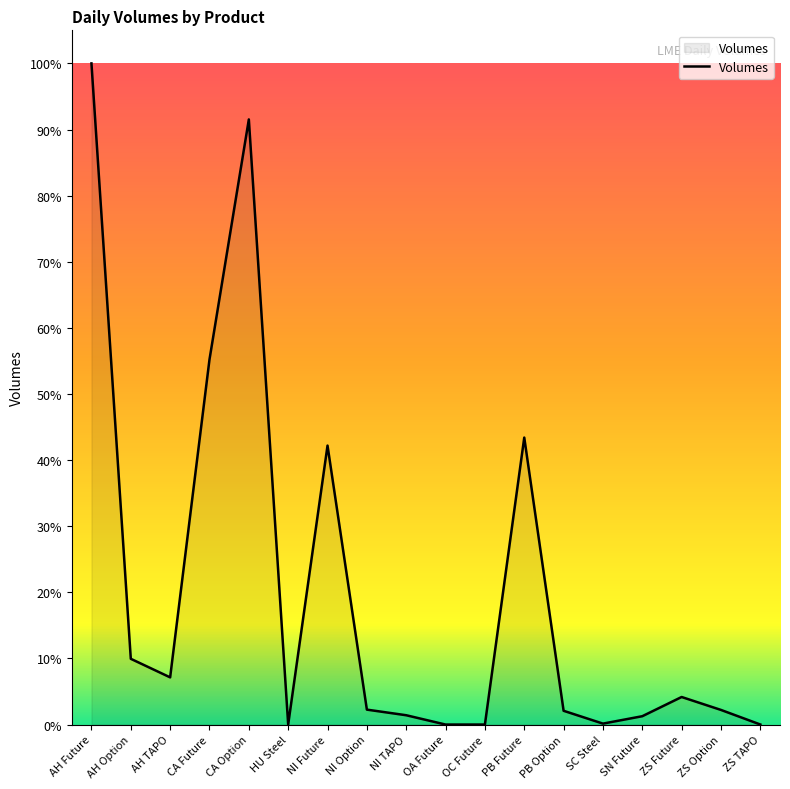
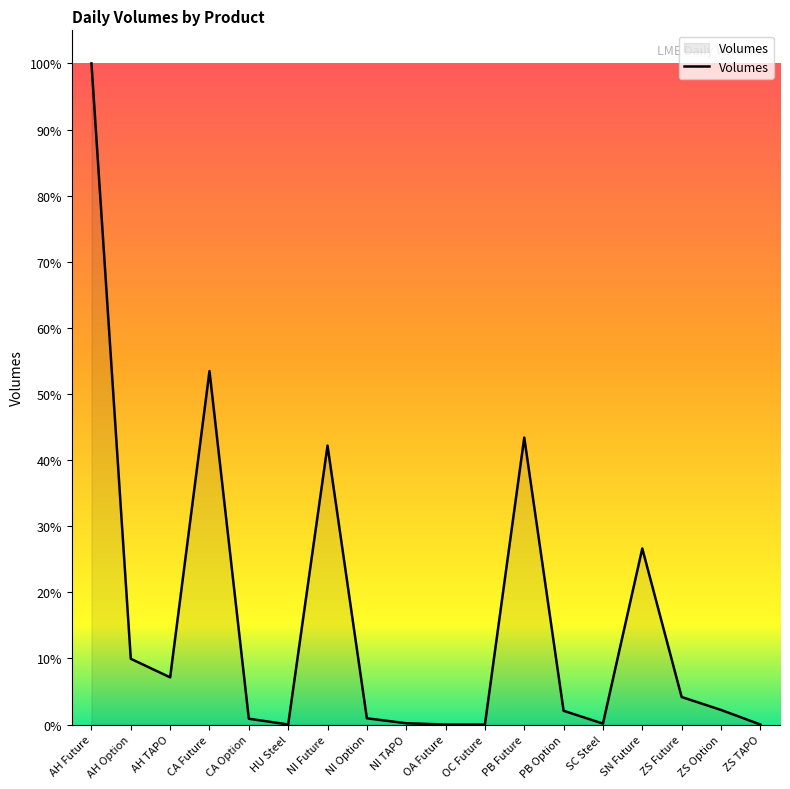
CA Future: 55% -> 53%
CA Option: 92% -> 1%
NI Option: 2% -> 1%
NI TAPO: 1% -> 0%
SN Future: 1% -> 27%
